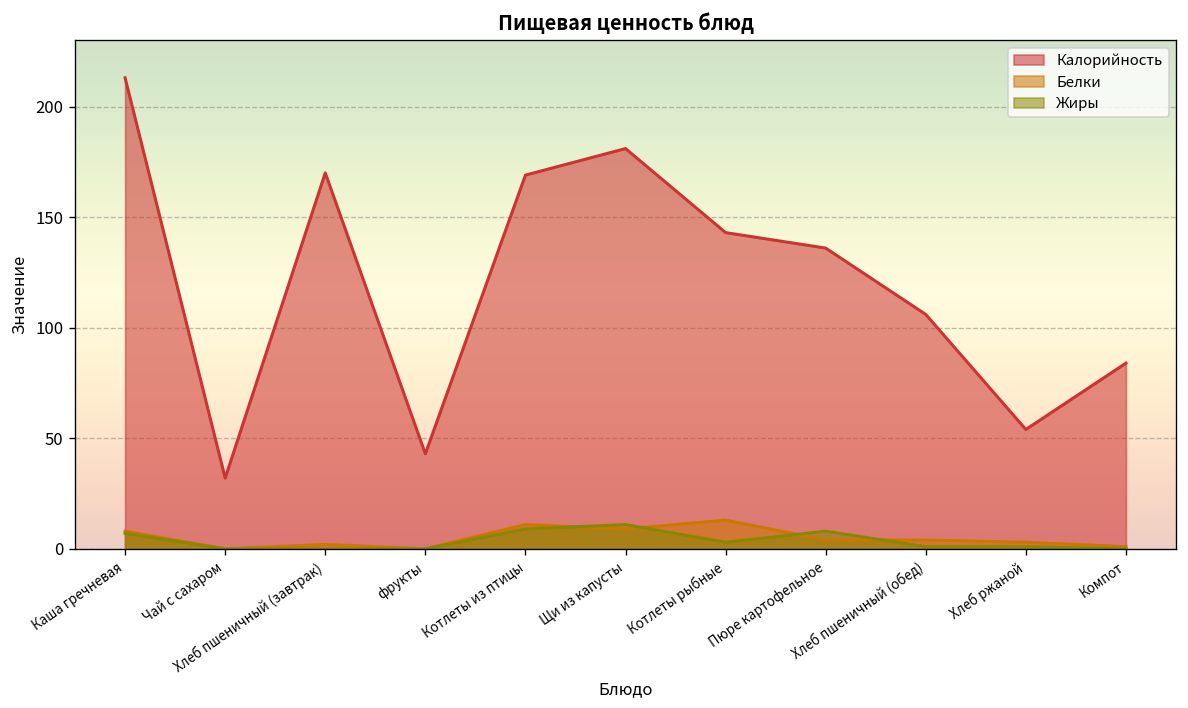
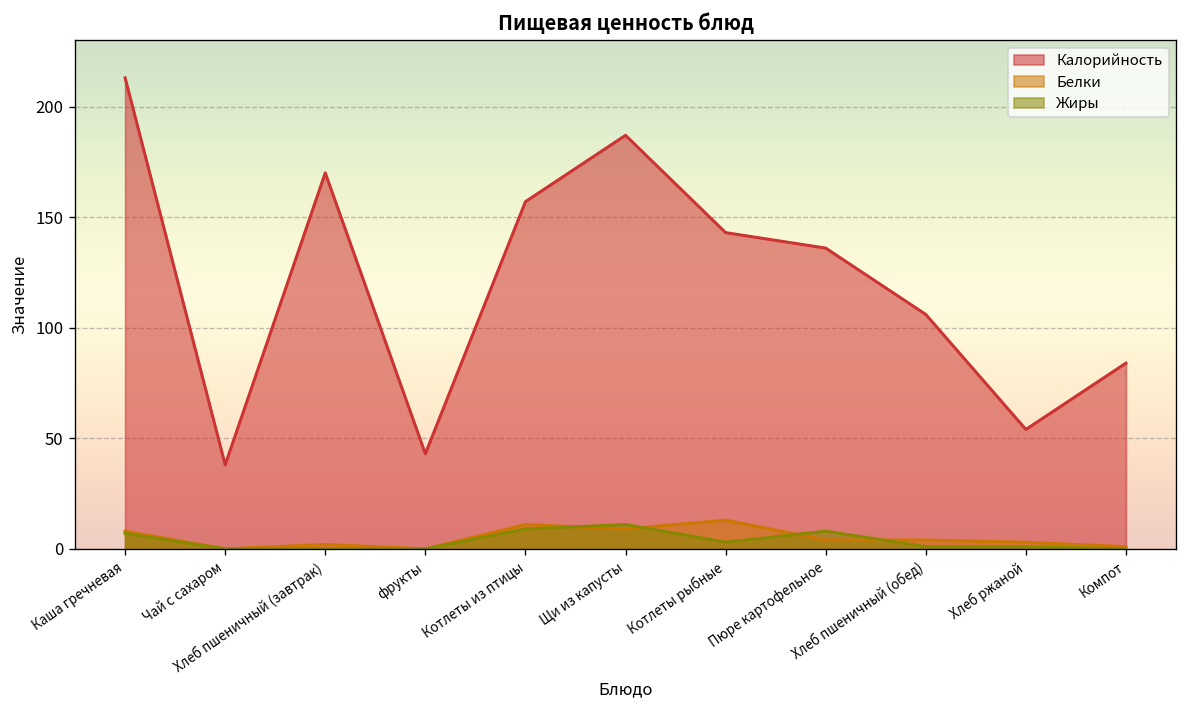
Калорийность, Чай с сахаром: 32 -> 38
Калорийность, Котлеты из птицы: 169 -> 157
Калорийность, Щи из капусты: 181 -> 187
